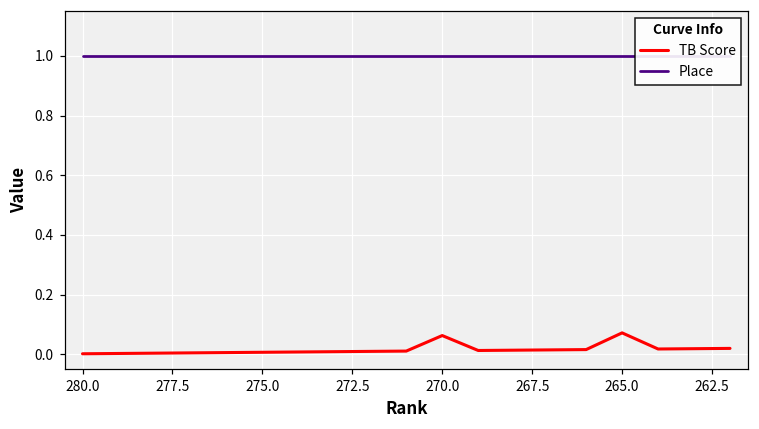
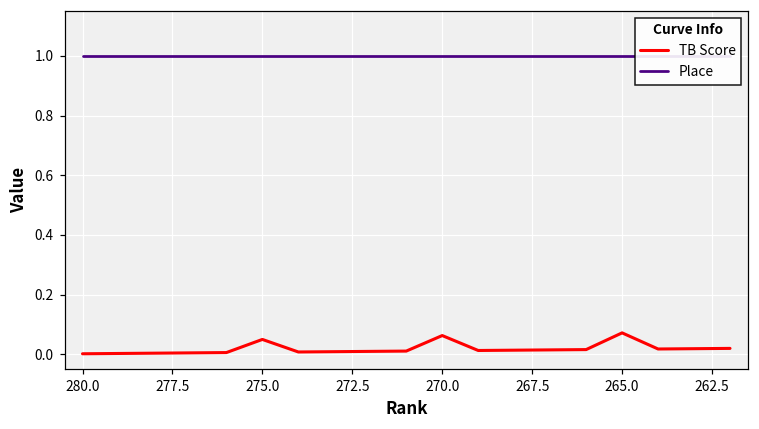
TB Score, 275.0: 0.01 -> 0.05
